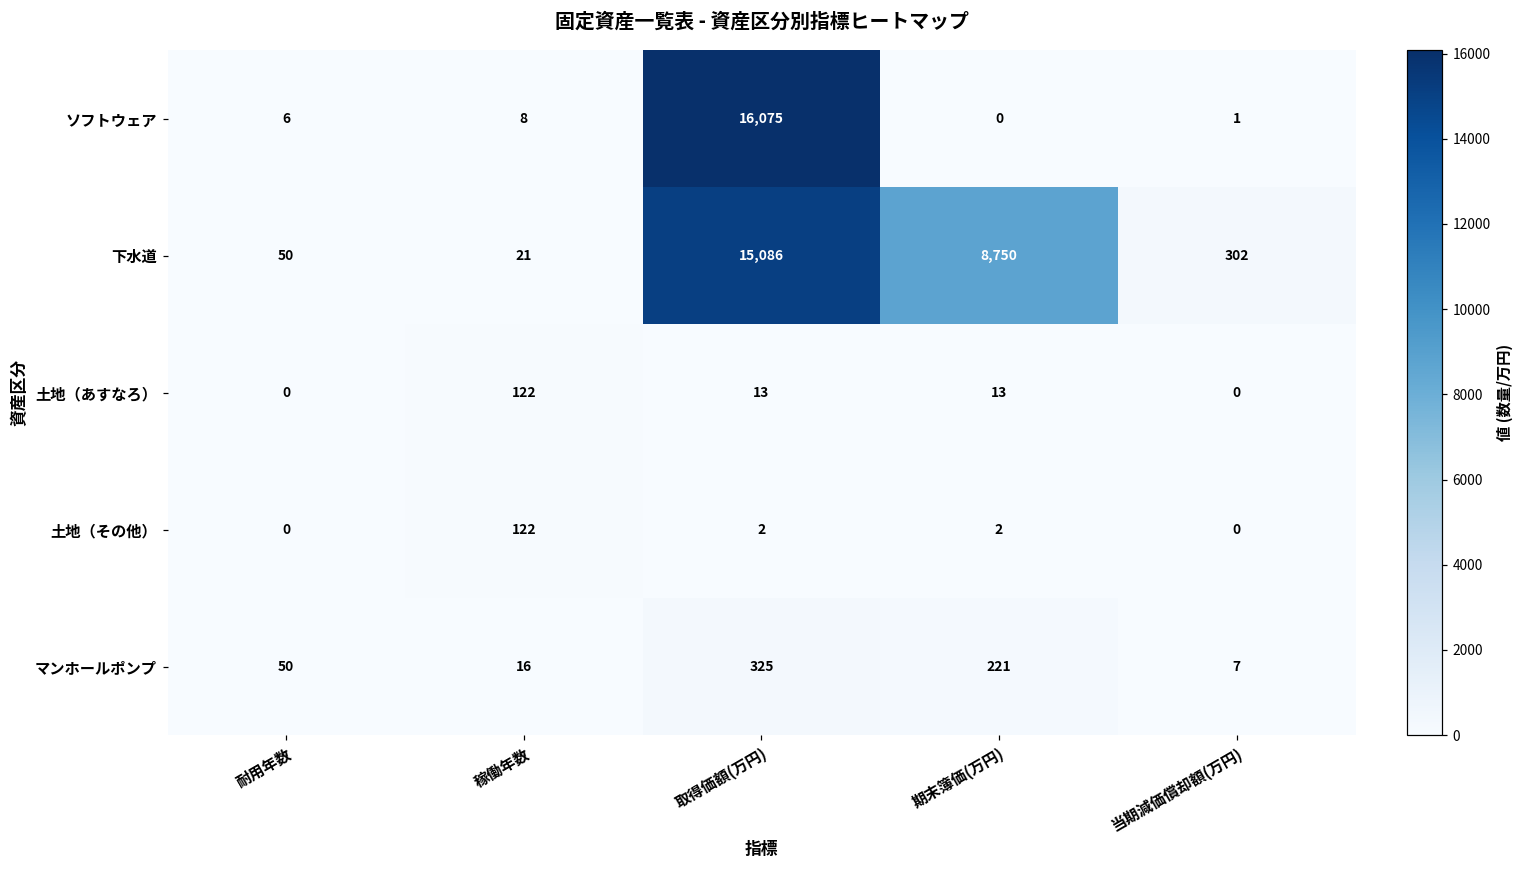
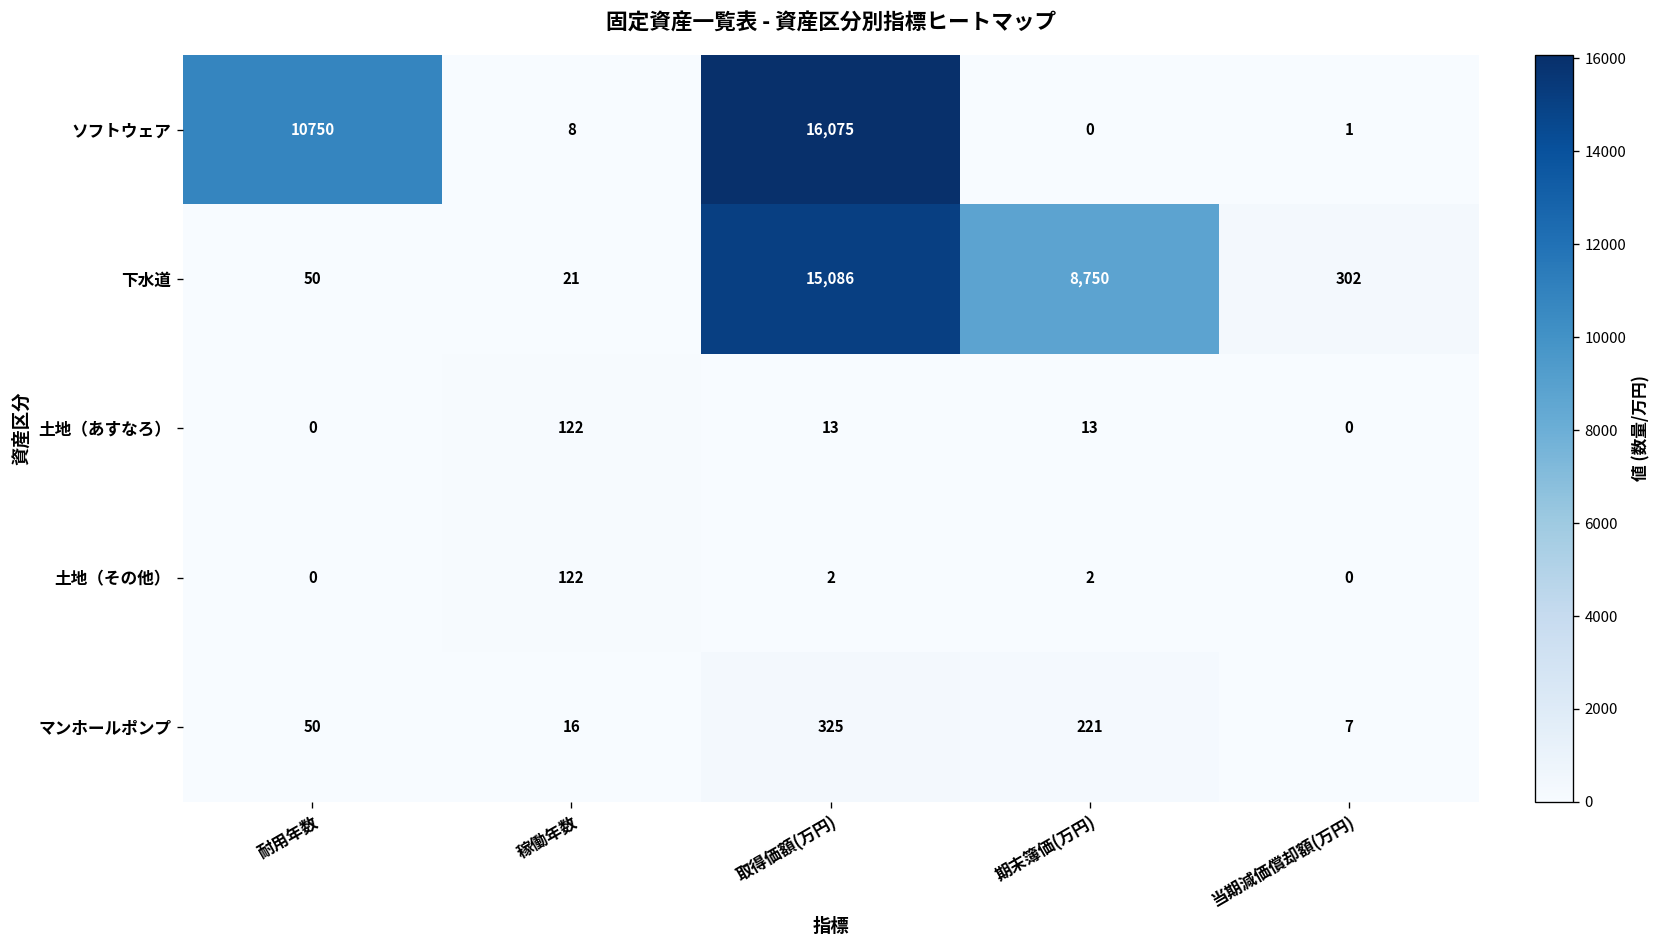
ソフトウェア, 耐用年数: 6 -> 10750
